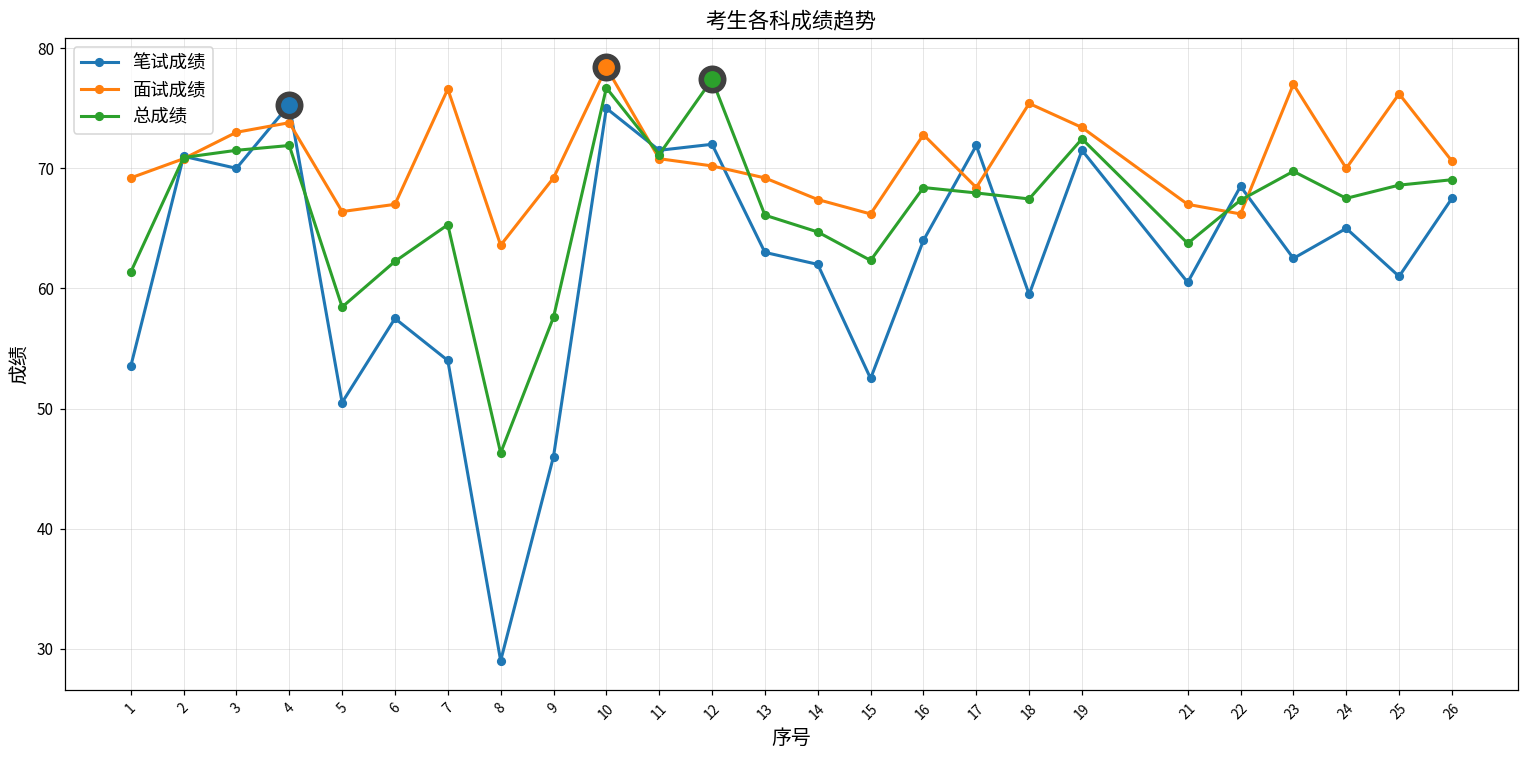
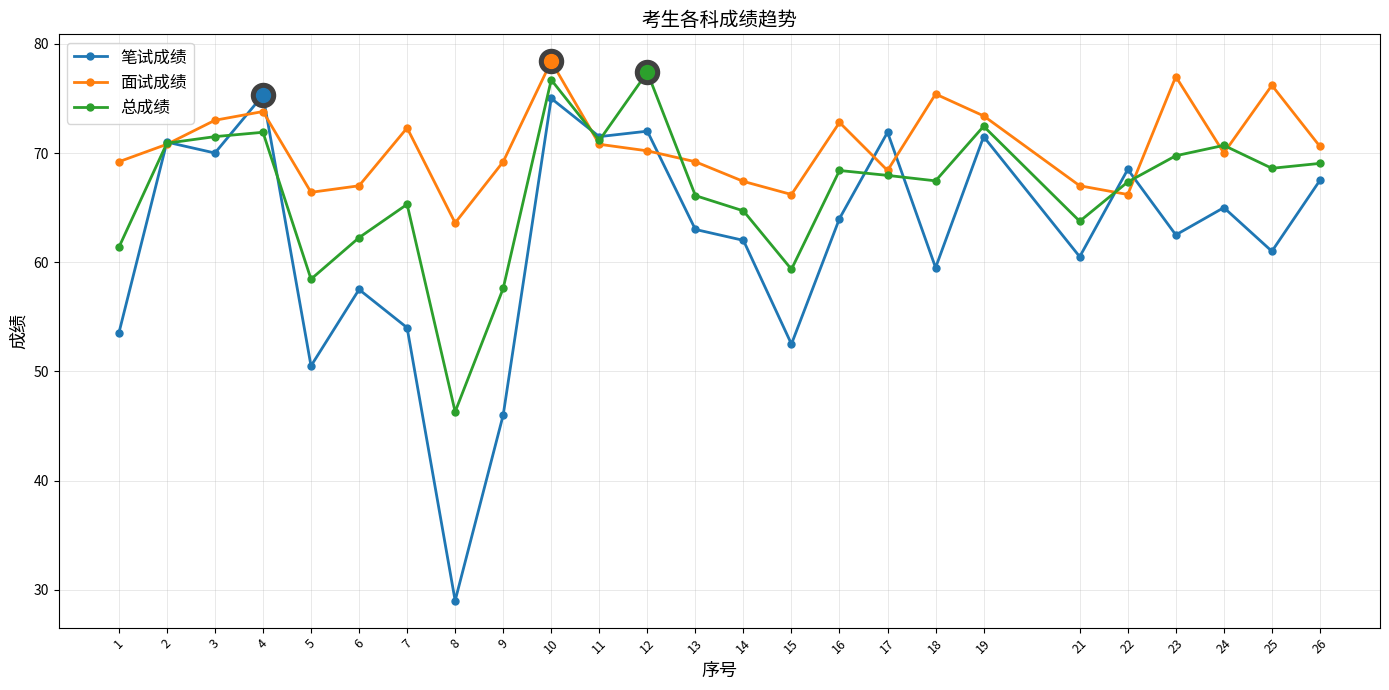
面试成绩, 7: 76.6 -> 72.3
总成绩, 15: 62.3 -> 59.4
总成绩, 24: 67.5 -> 70.7
